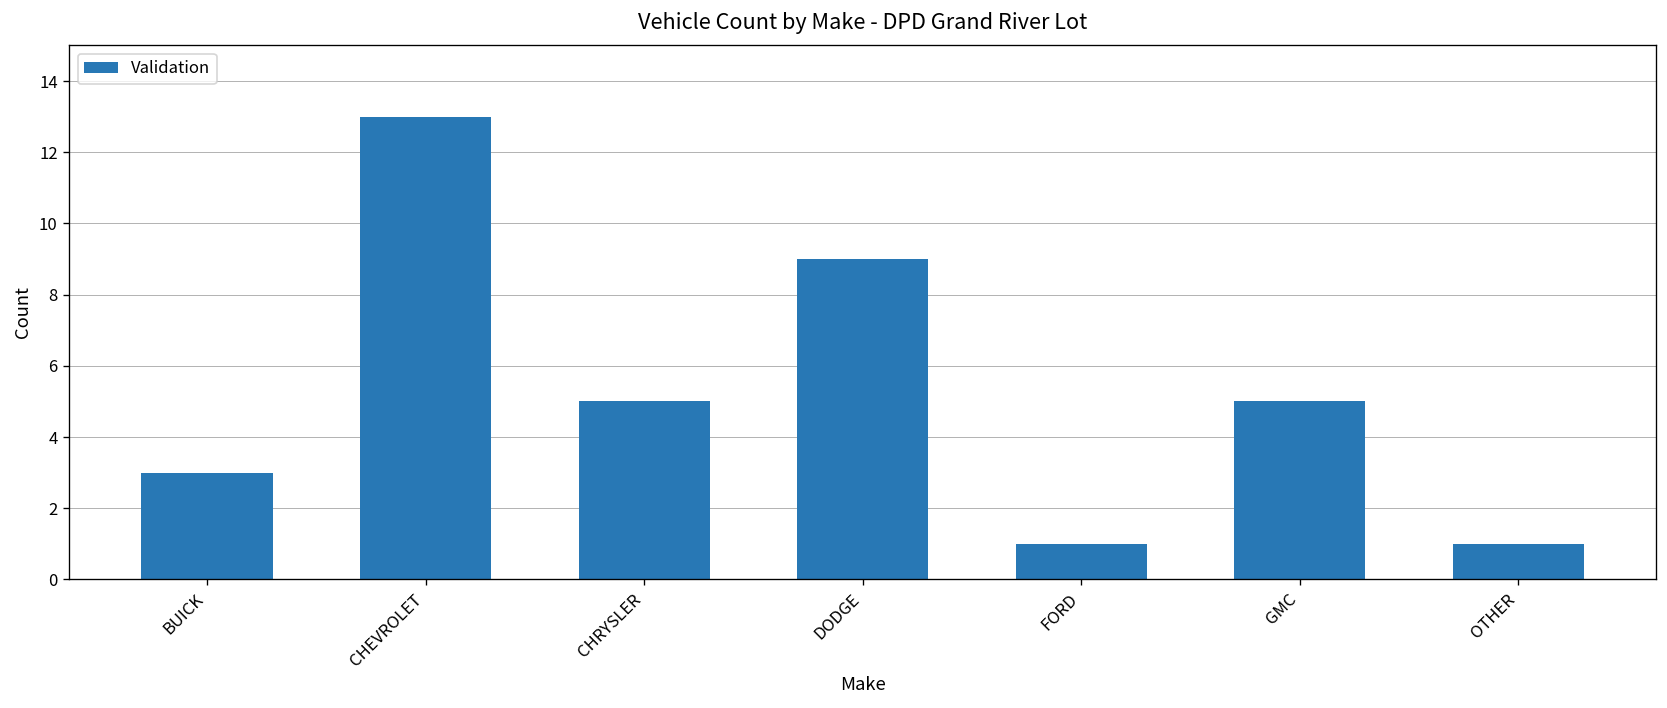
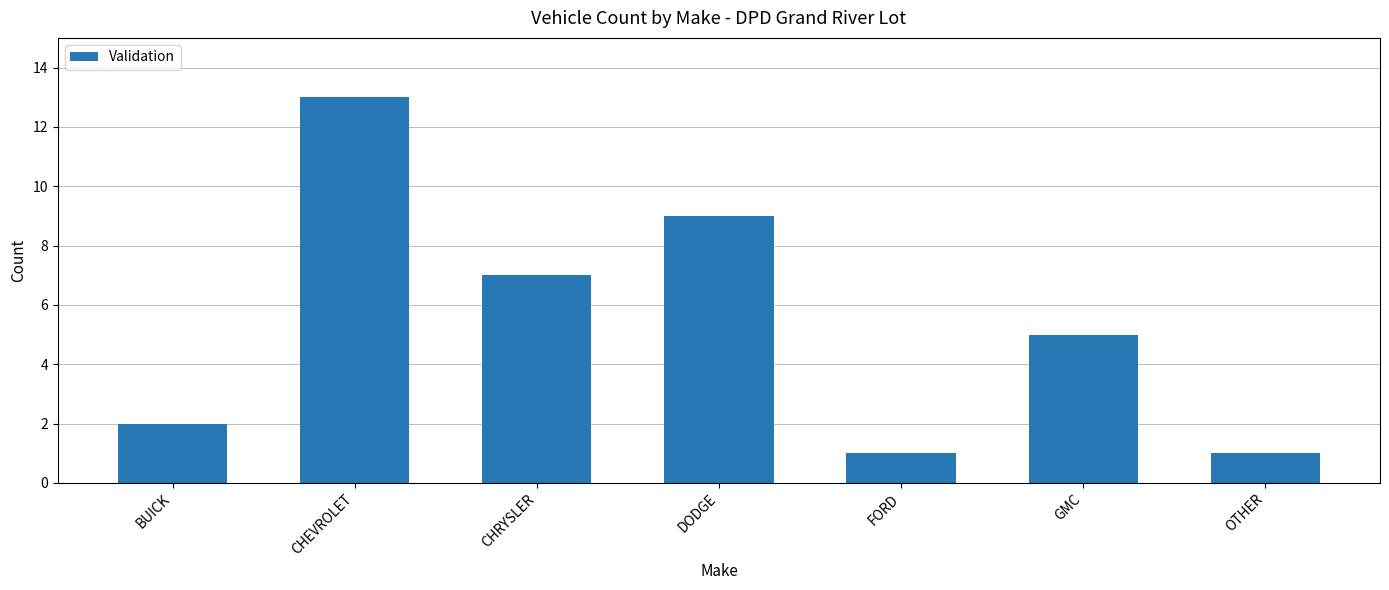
BUICK: 3 -> 2
CHRYSLER: 5 -> 7
